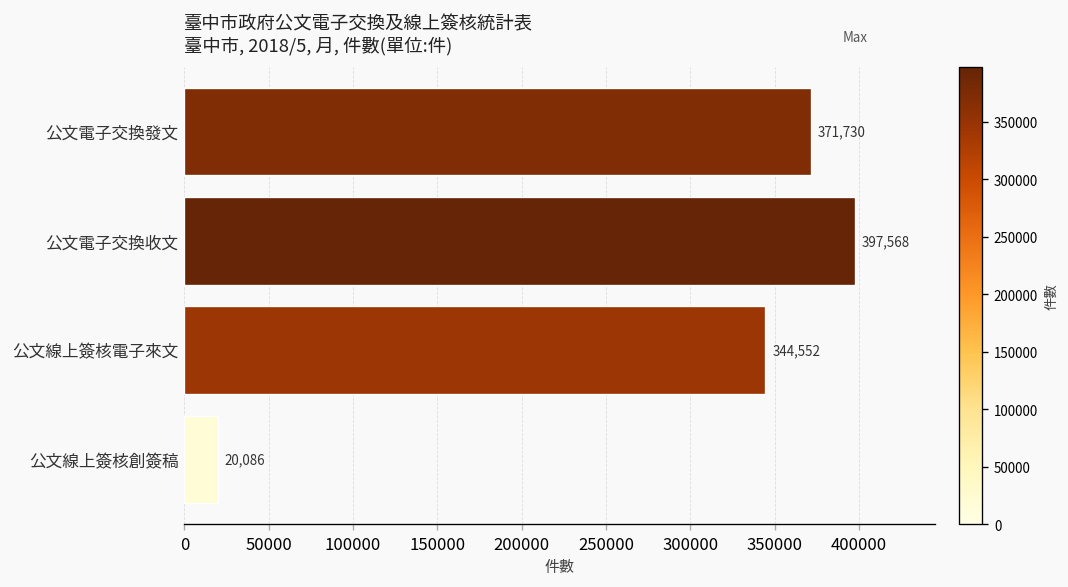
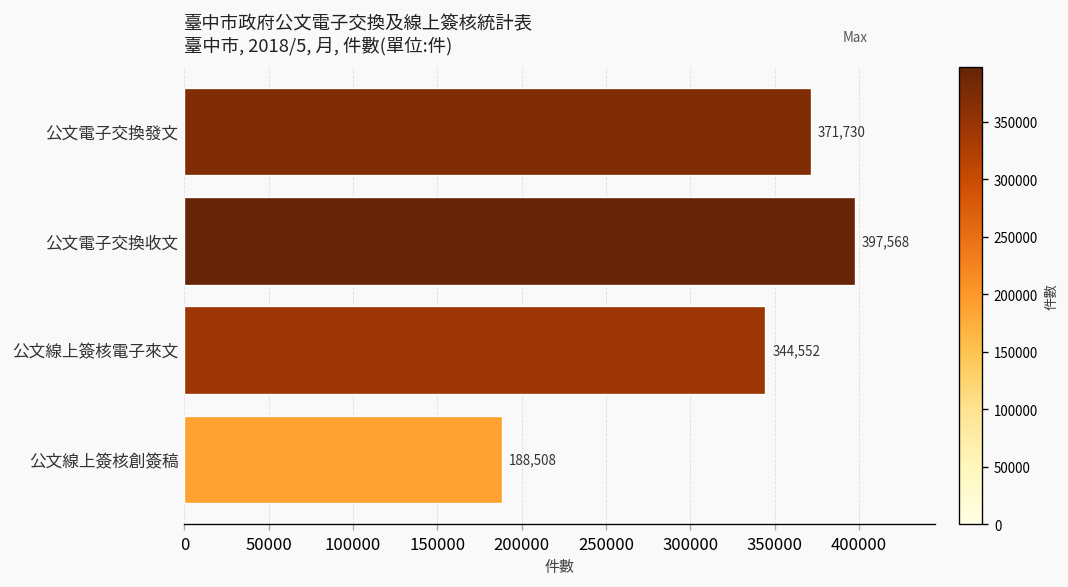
公文線上簽核創簽稿: 20,086 -> 188,508
